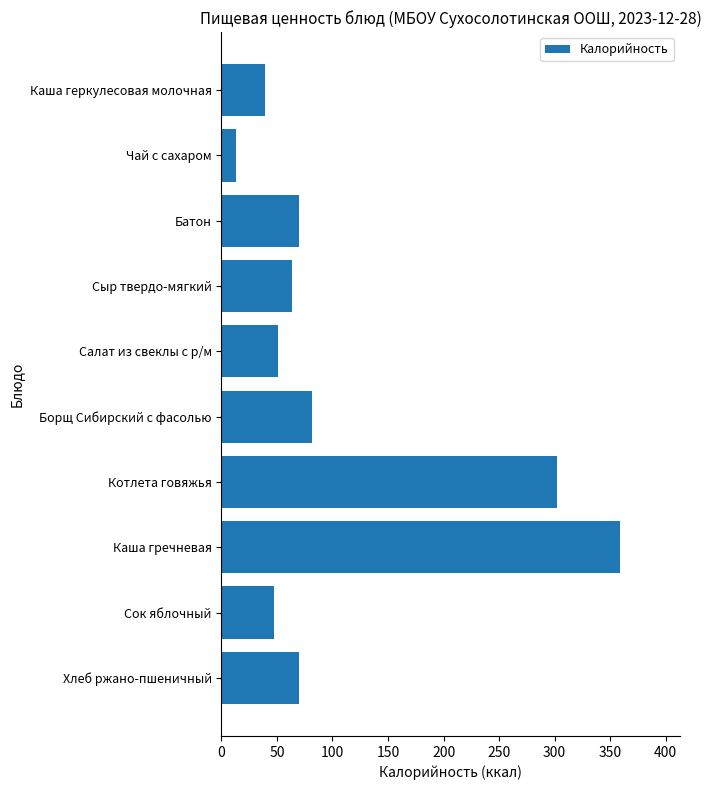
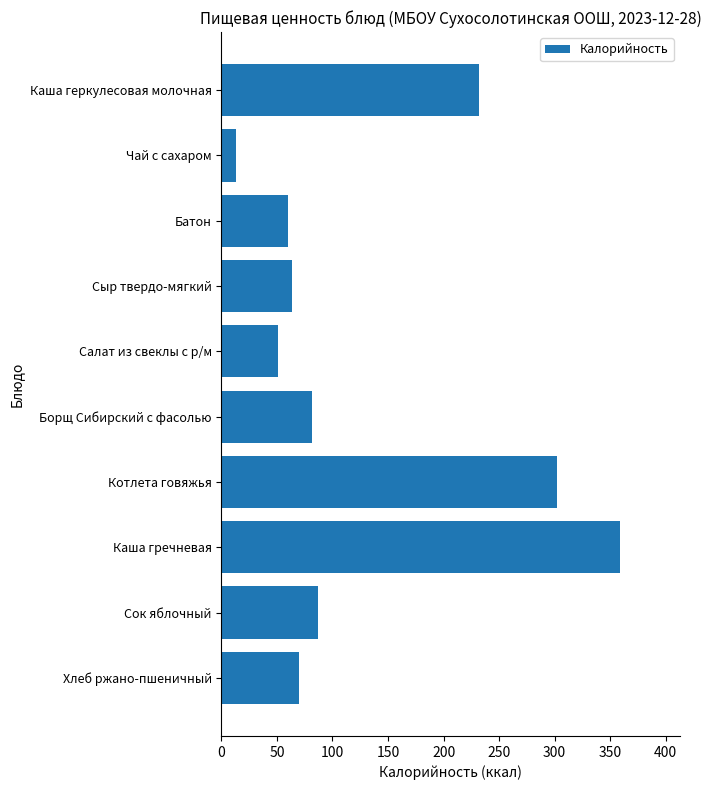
Каша геркулесовая молочная: 39 -> 232
Батон: 70 -> 60
Сок яблочный: 47 -> 87
